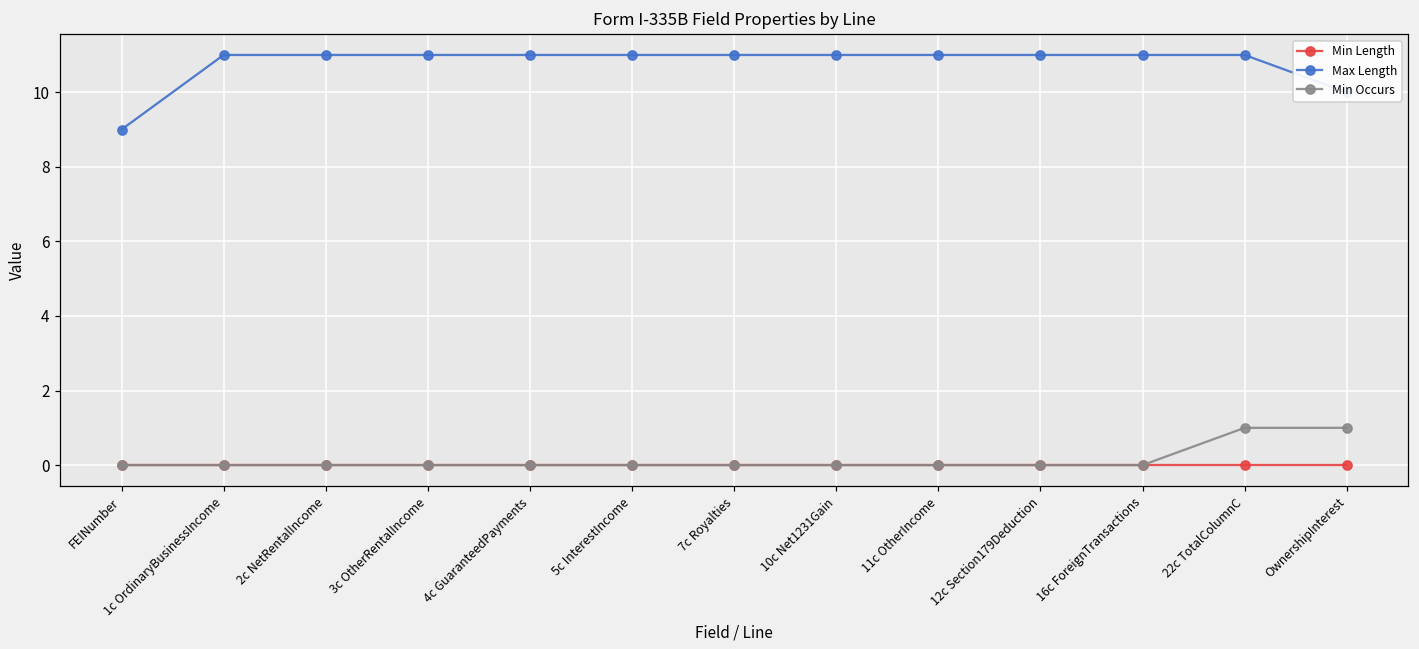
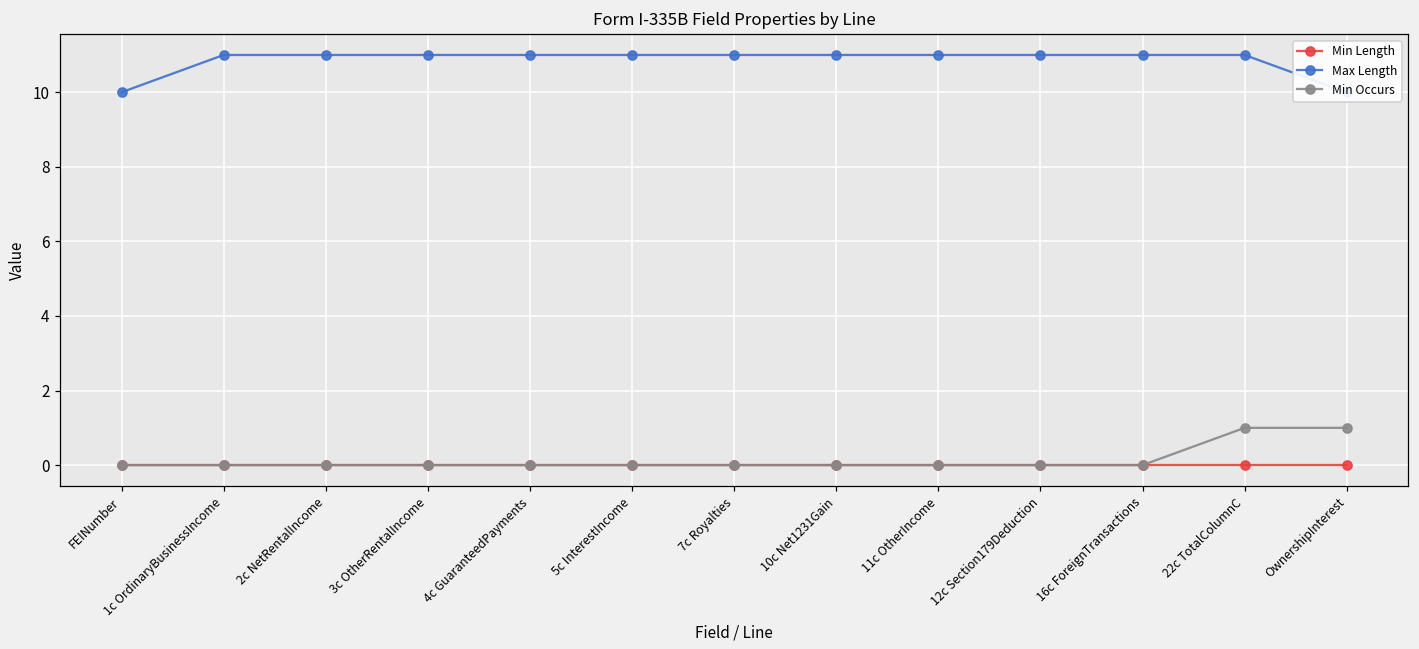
Max Length, FEINumber: 9 -> 10
